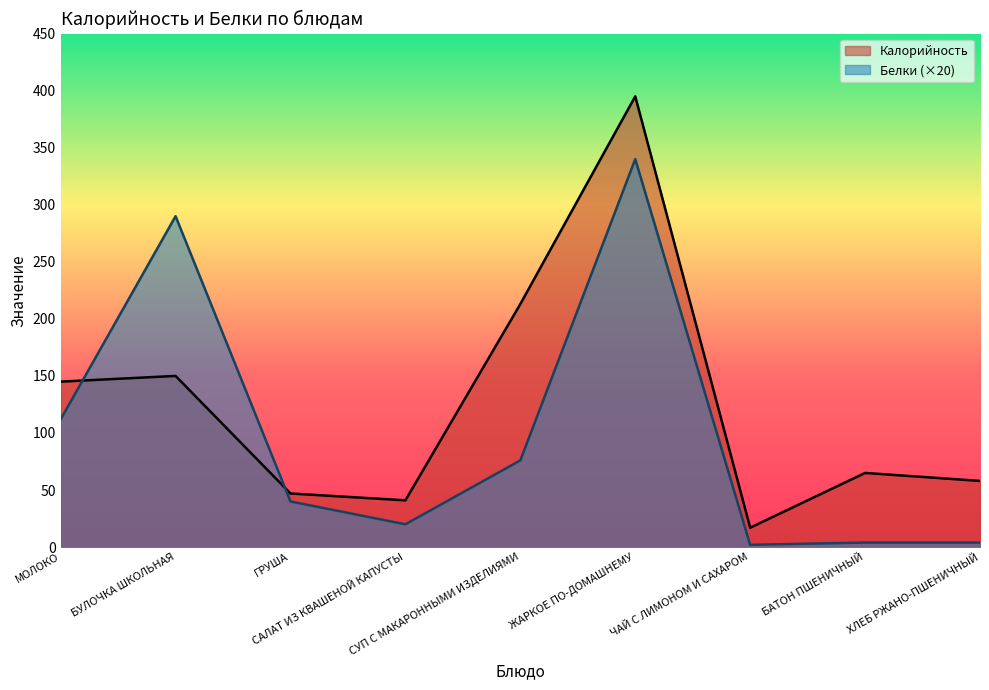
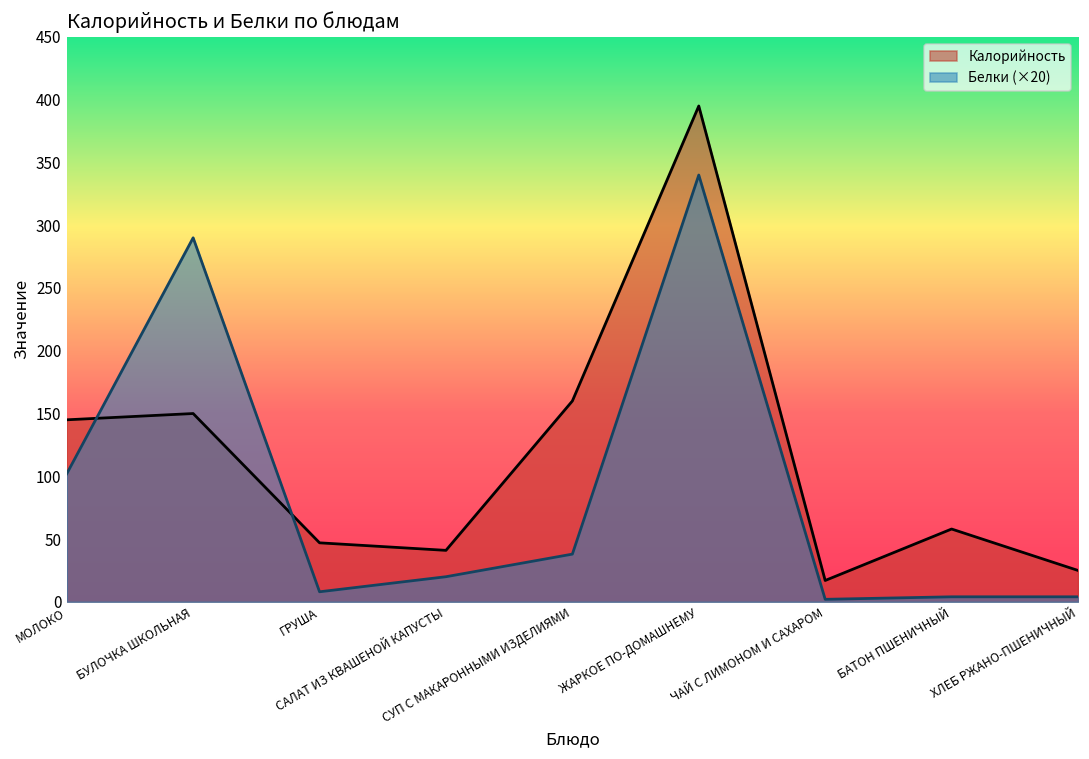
Белки (×20), МОЛОКО: 112 -> 102
Белки (×20), ГРУША: 40 -> 8
Калорийность, СУП С МАКАРОННЫМИ ИЗДЕЛИЯМИ: 213 -> 160
Белки (×20), СУП С МАКАРОННЫМИ ИЗДЕЛИЯМИ: 76 -> 38
Калорийность, БАТОН ПШЕНИЧНЫЙ: 65 -> 58
Калорийность, ХЛЕБ РЖАНО-ПШЕНИЧНЫЙ: 58 -> 25
